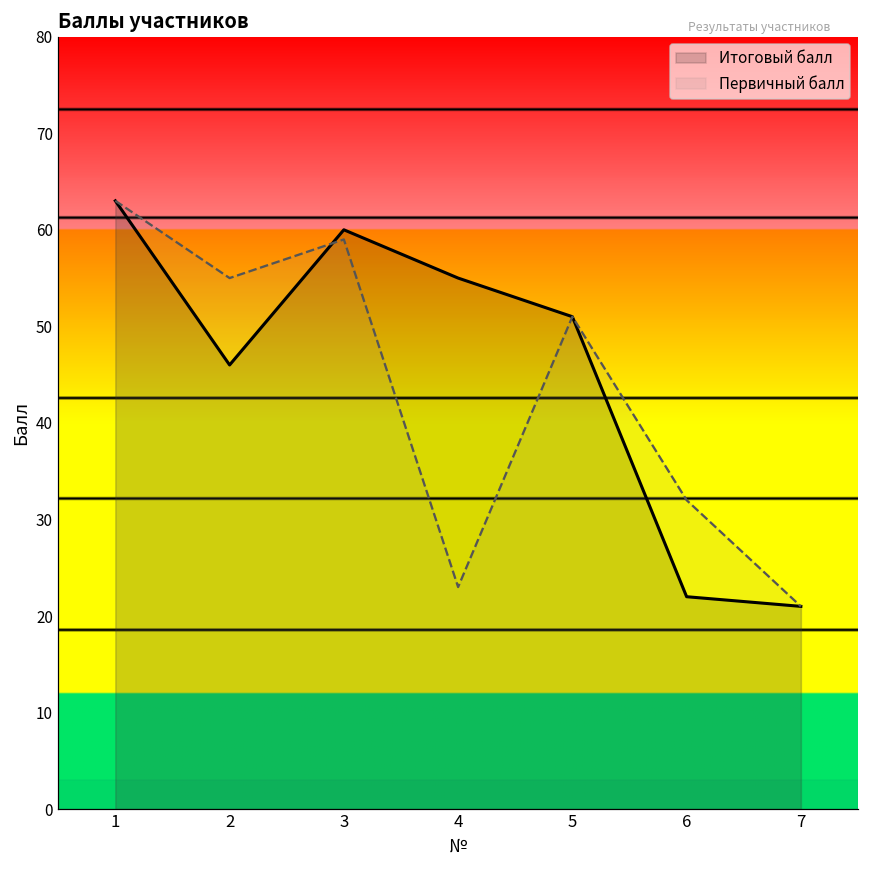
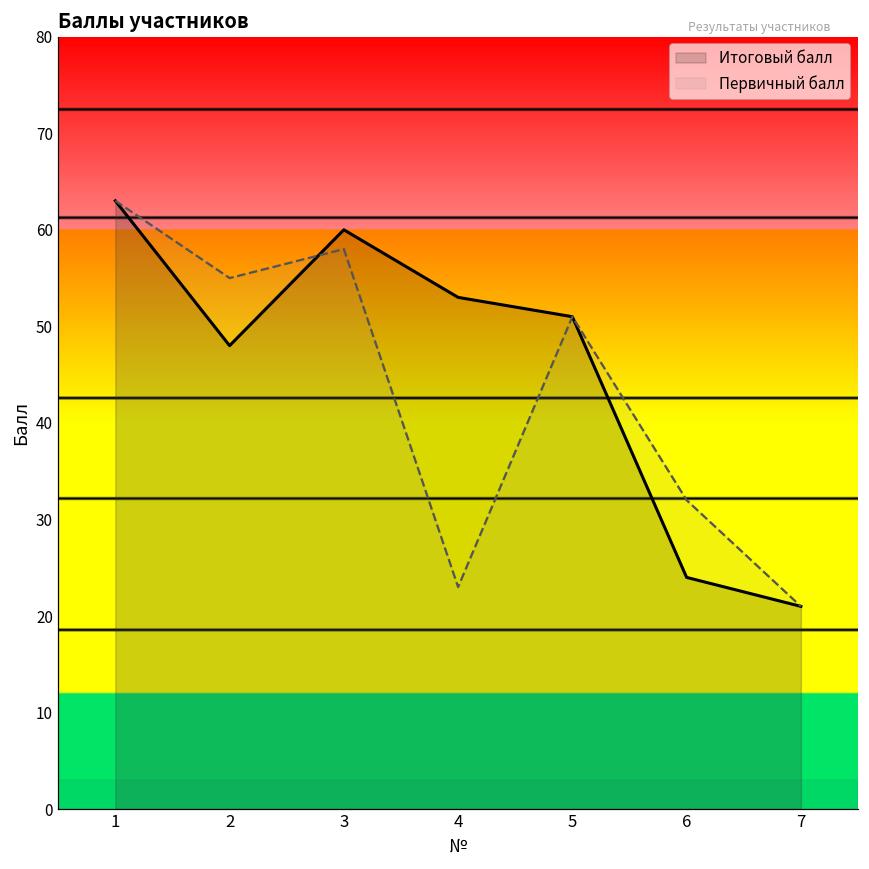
Итоговый балл, 2: 46 -> 48
Первичный балл, 3: 59 -> 58
Итоговый балл, 4: 55 -> 53
Итоговый балл, 6: 22 -> 24
